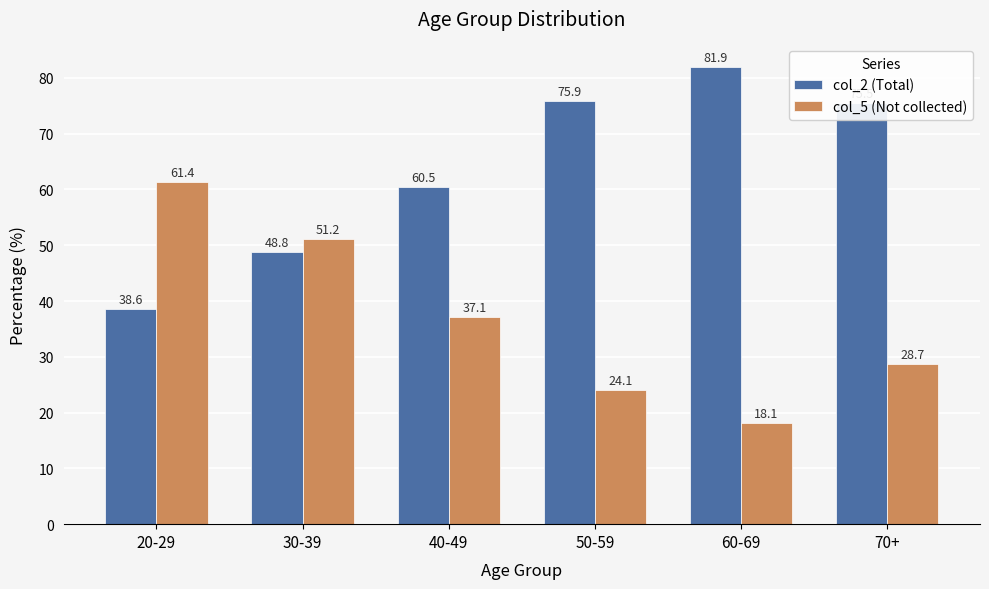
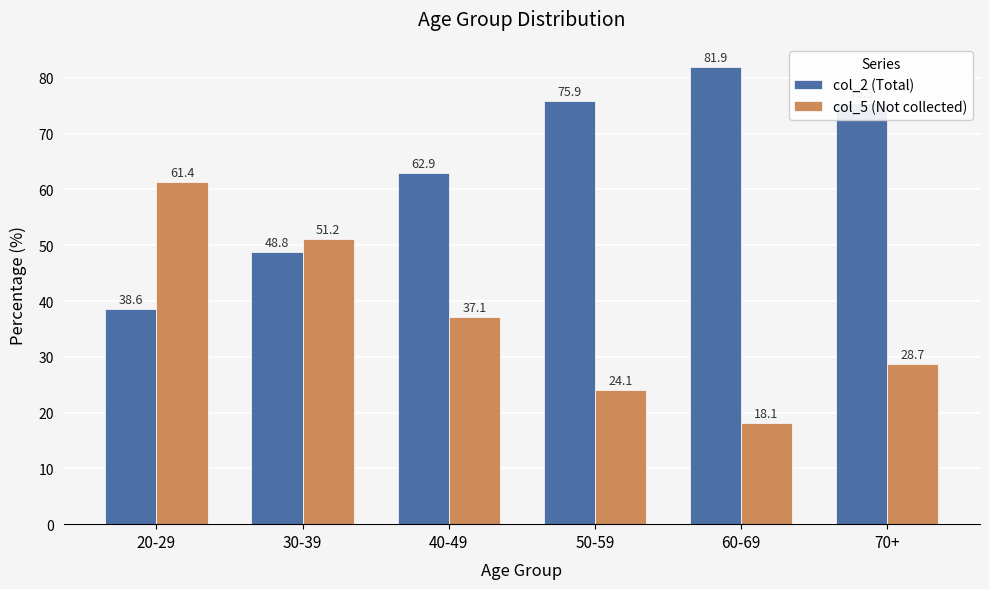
col_2 (Total), 40-49: 60.5 -> 62.9
